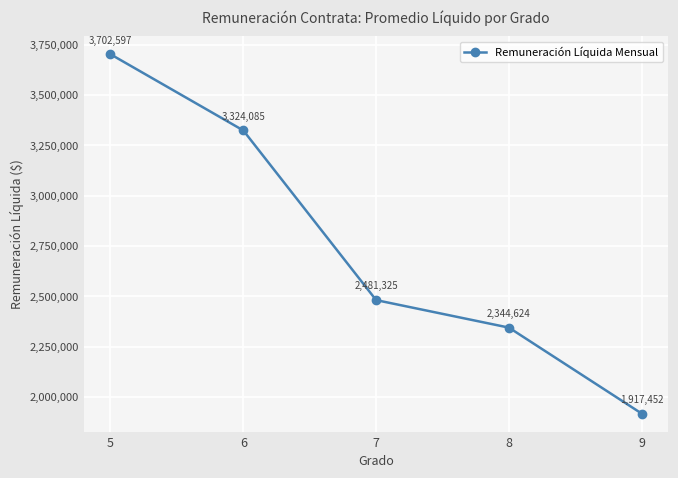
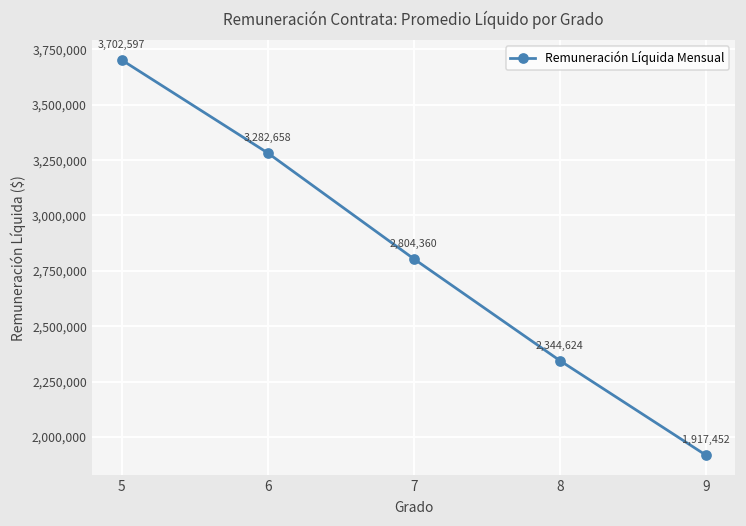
6: 3,324,085 -> 3,282,658
7: 2,481,325 -> 2,804,360
